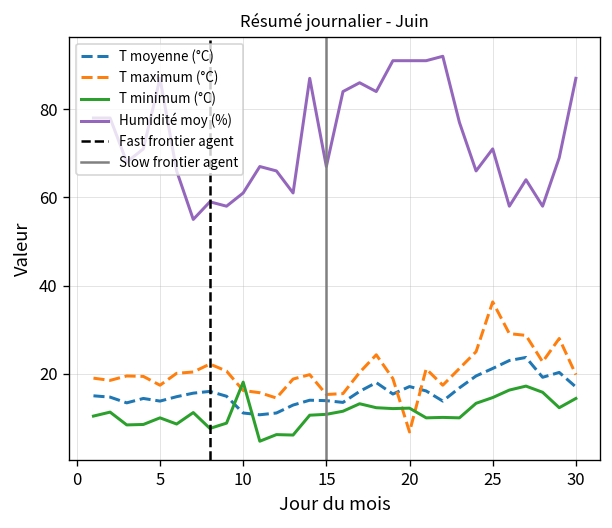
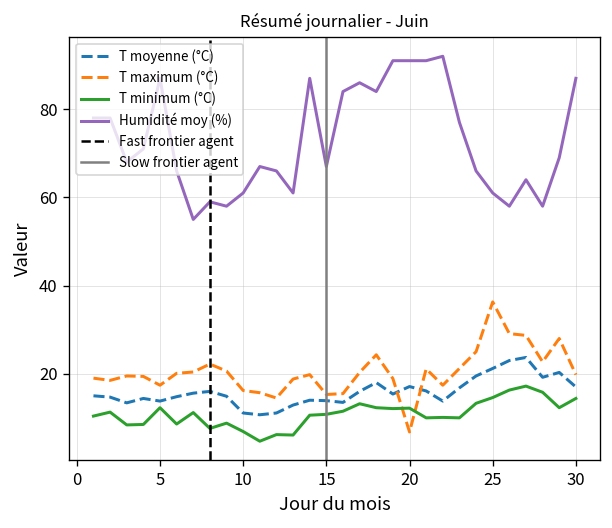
T minimum (°C), 5: 10 -> 12
T minimum (°C), 10: 18 -> 7
Humidité moy (%), 25: 71 -> 61
